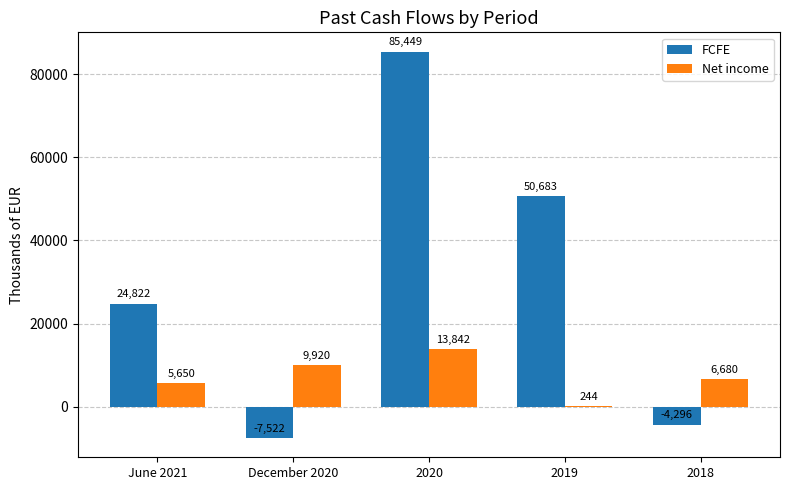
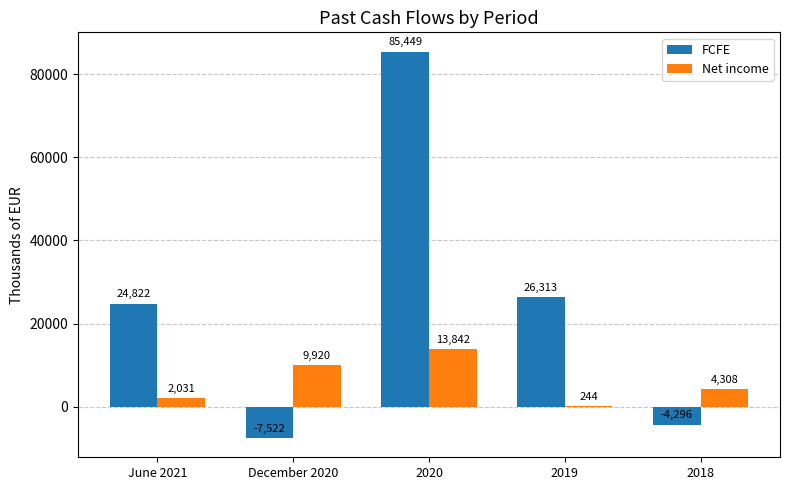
Net income, June 2021: 5,650 -> 2,031
FCFE, 2019: 50,683 -> 26,313
Net income, 2018: 6,680 -> 4,308
